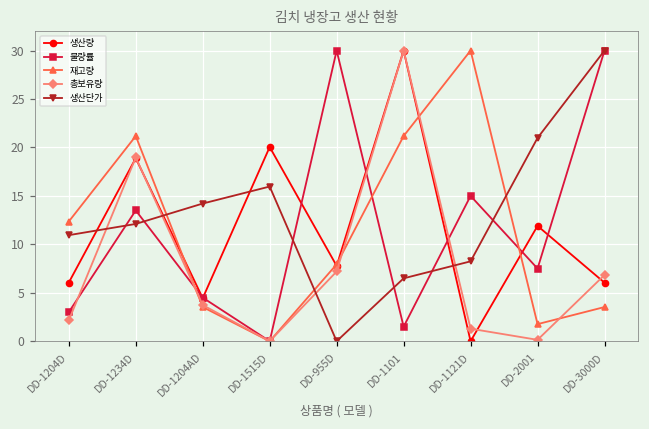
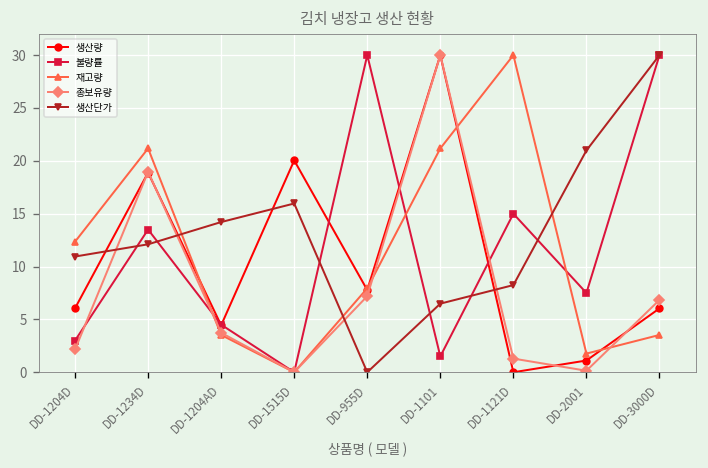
생산량, DD-2001: 12 -> 1
